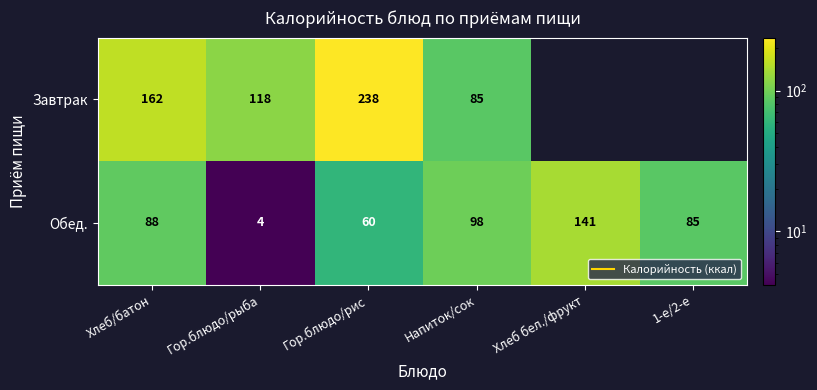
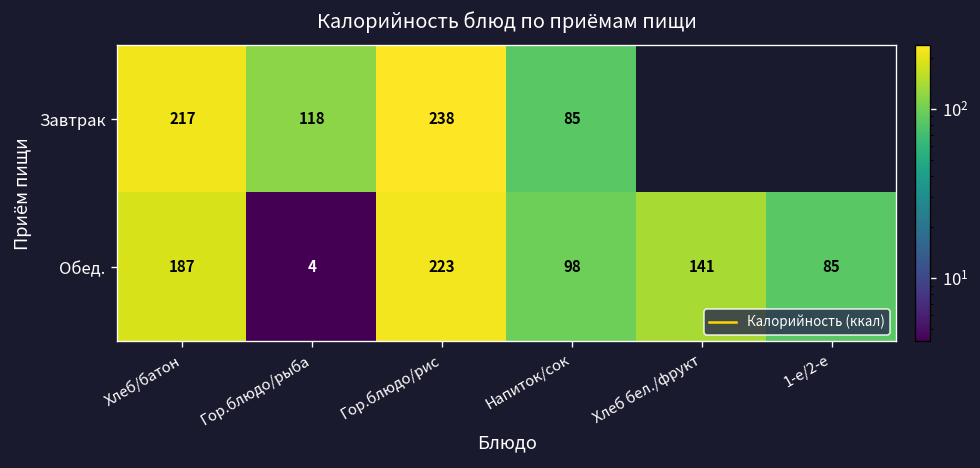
Завтрак, Хлеб/батон: 162 -> 217
Обед., Хлеб/батон: 88 -> 187
Обед., Гор.блюдо/рис: 60 -> 223
